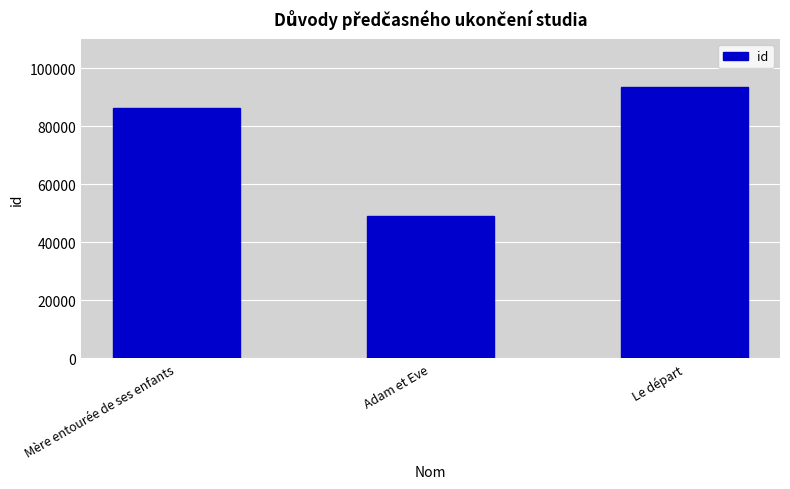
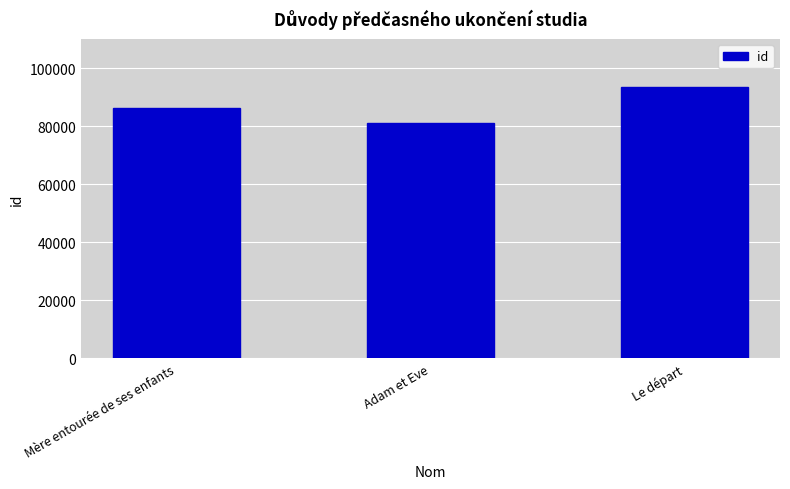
Adam et Eve: 49000 -> 81000
